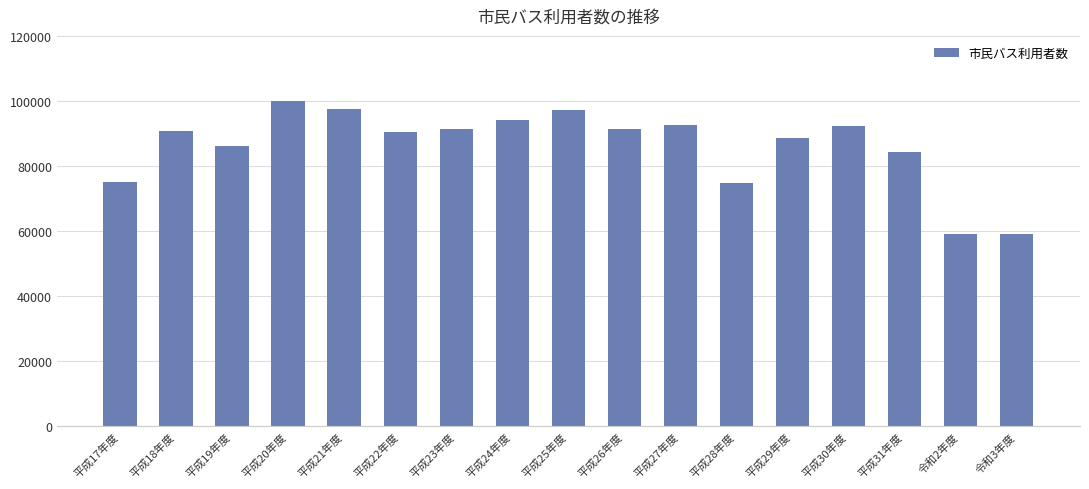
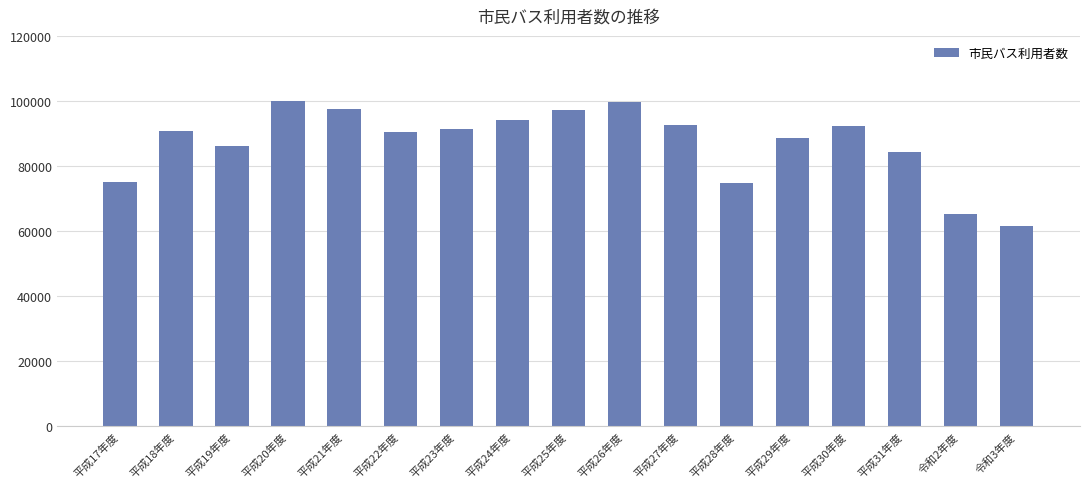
平成26年度: 91000 -> 100000
令和2年度: 59000 -> 65000
令和3年度: 59000 -> 61000
